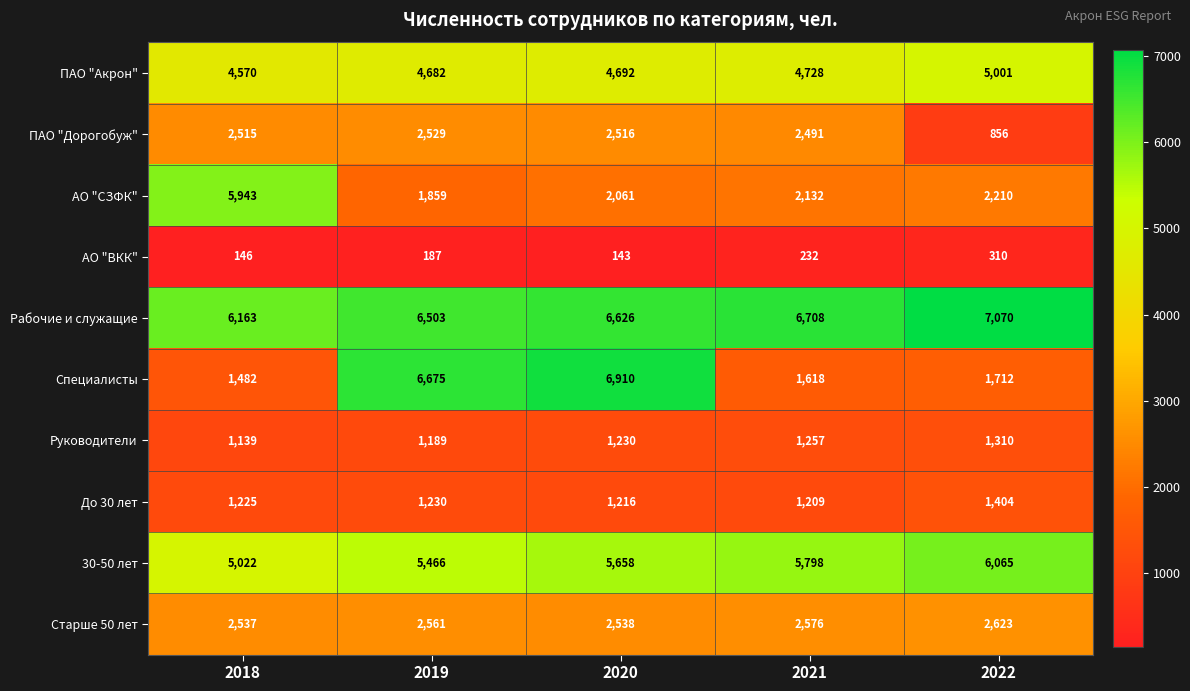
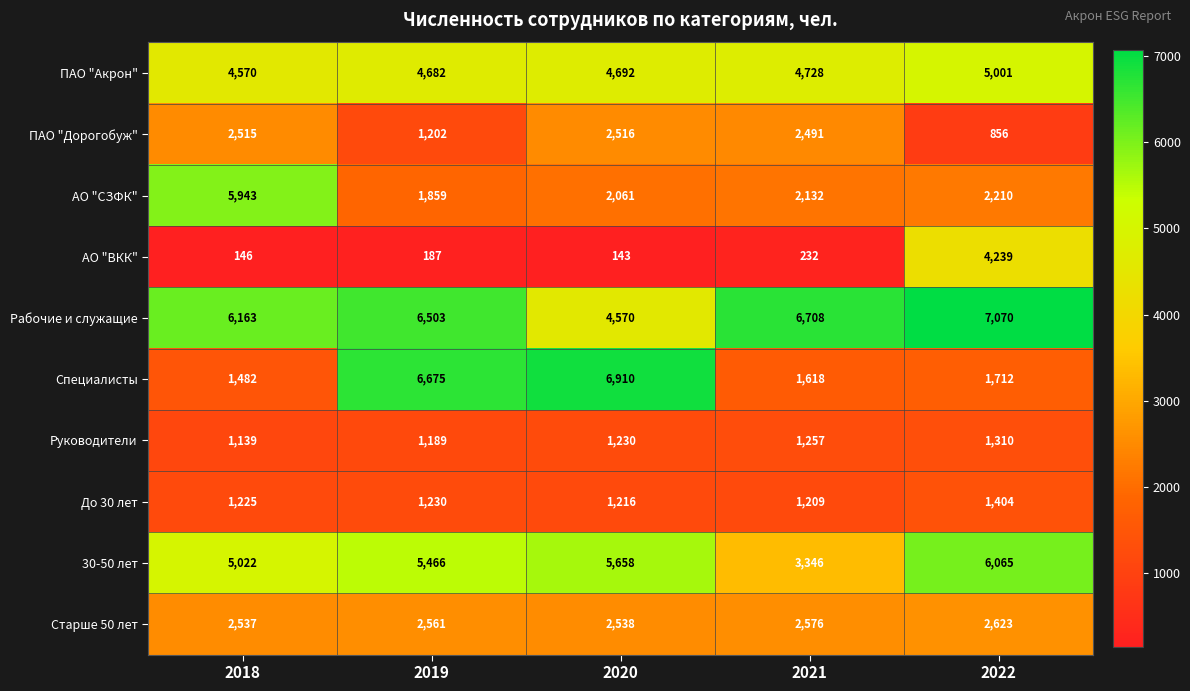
ПАО "Дорогобуж", 2019: 2,529 -> 1,202
АО "ВКК", 2022: 310 -> 4,239
Рабочие и служащие, 2020: 6,626 -> 4,570
30-50 лет, 2021: 5,798 -> 3,346
